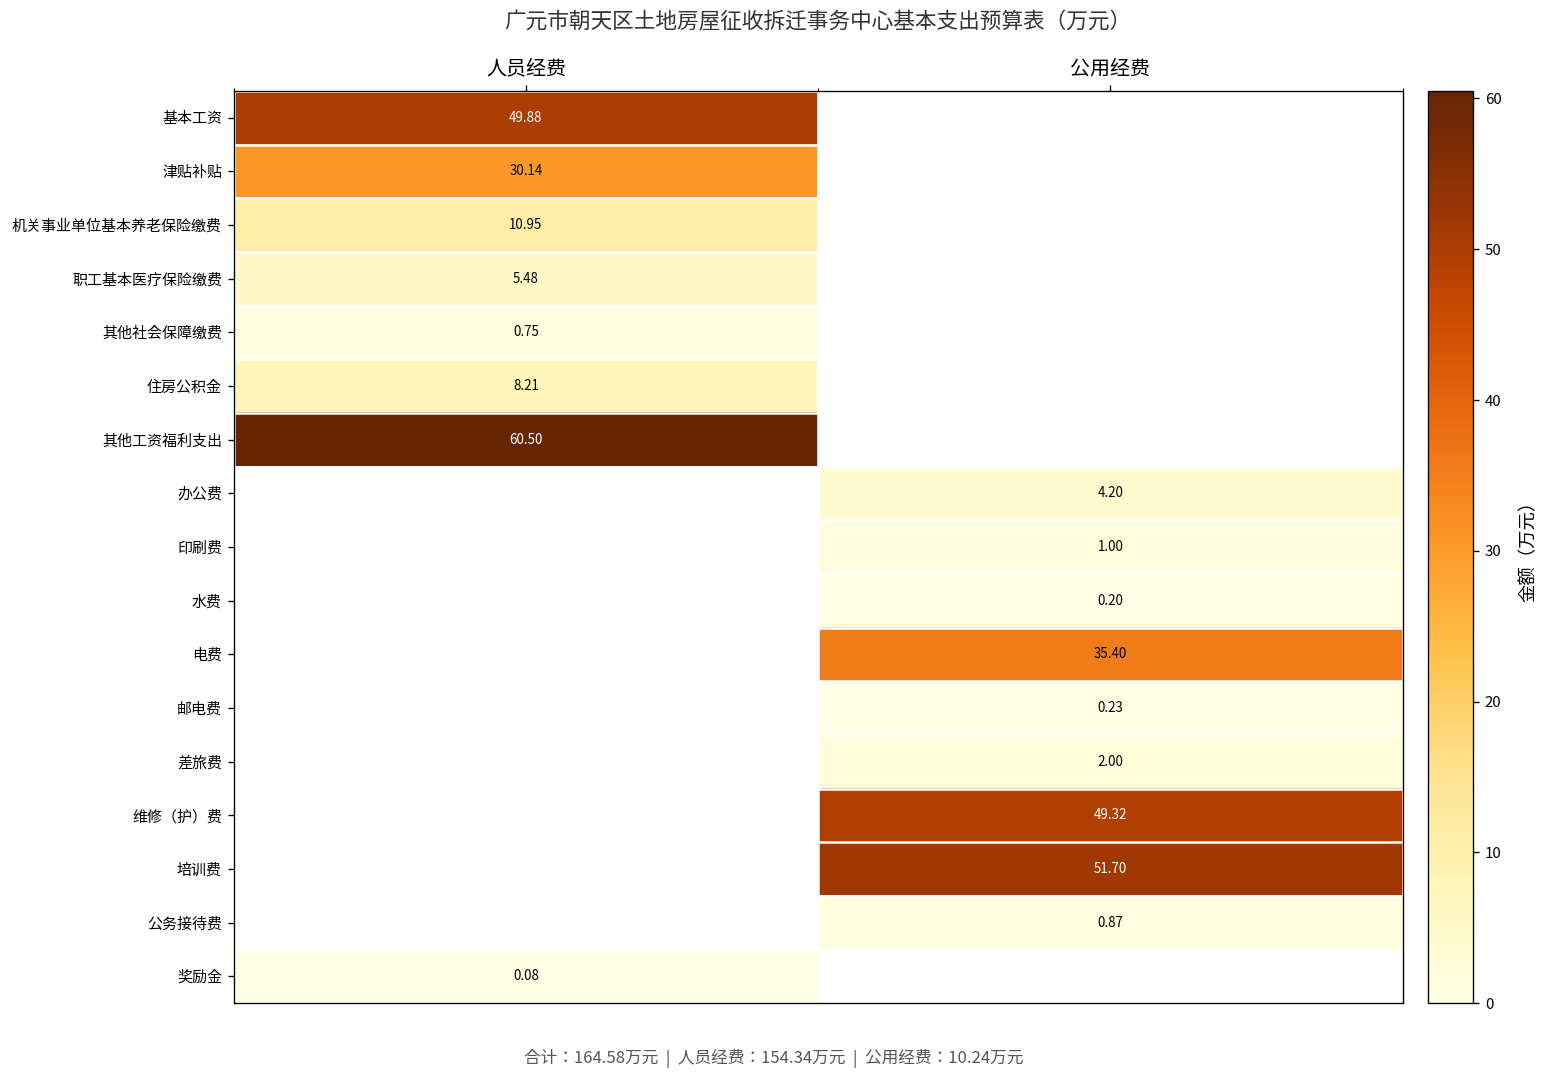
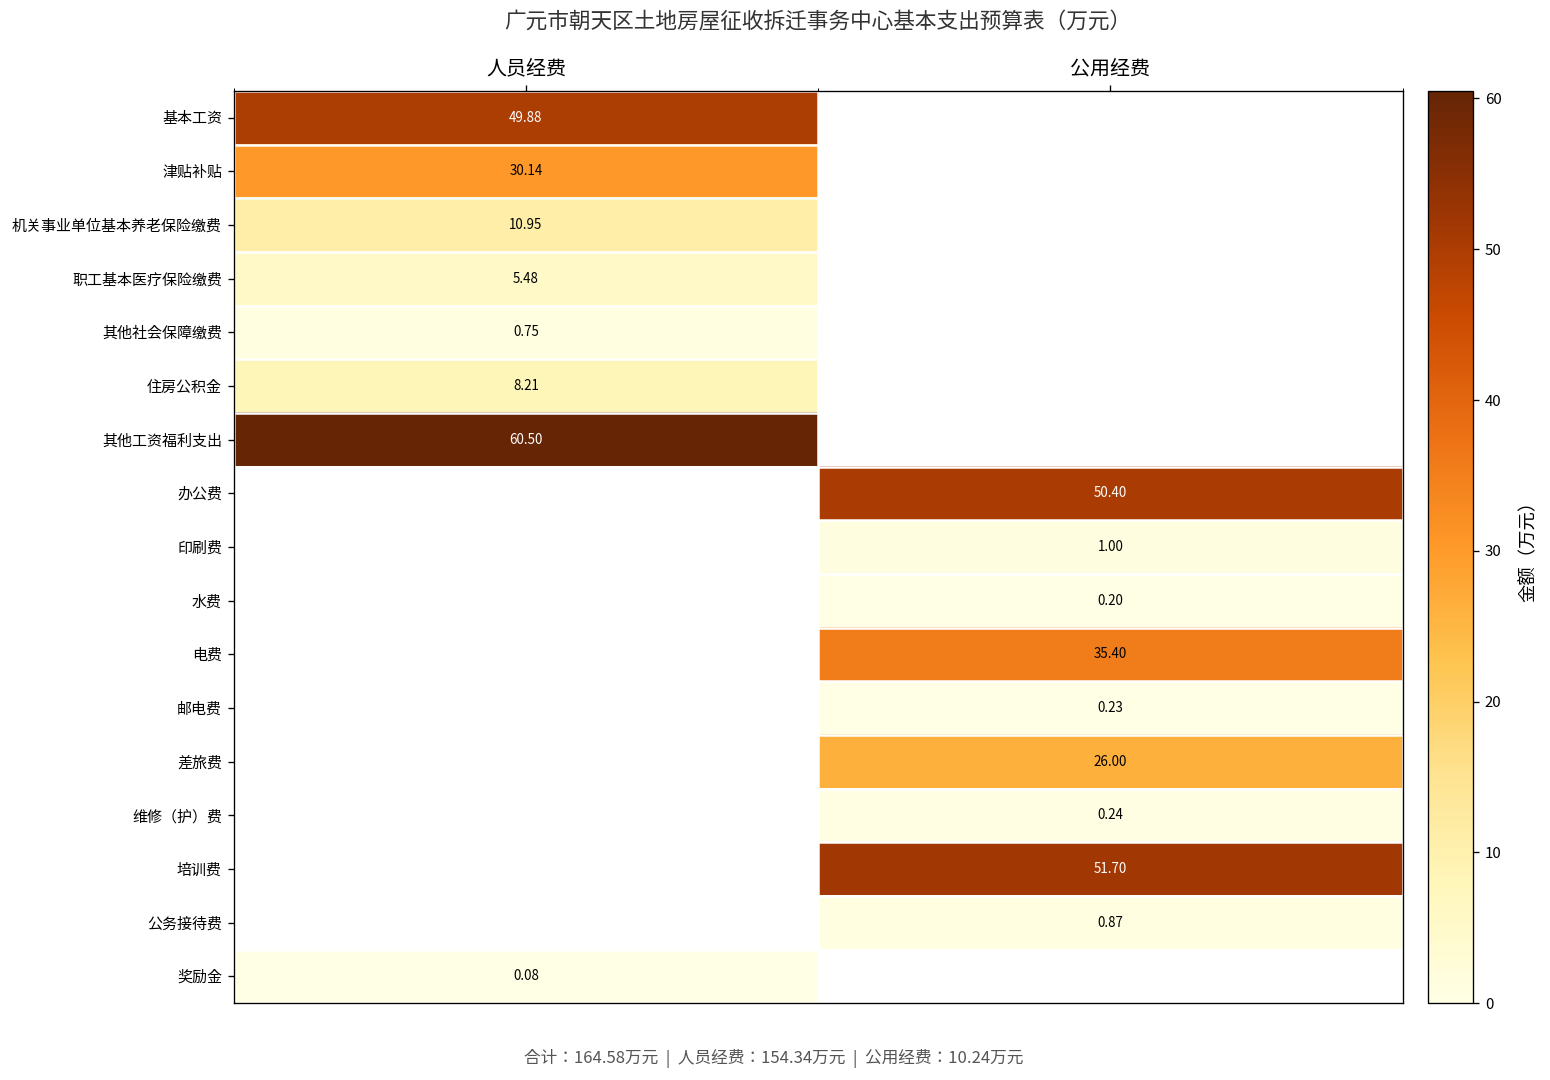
办公费, 公用经费: 4.20 -> 50.40
差旅费, 公用经费: 2.00 -> 26.00
维修（护）费, 公用经费: 49.32 -> 0.24
